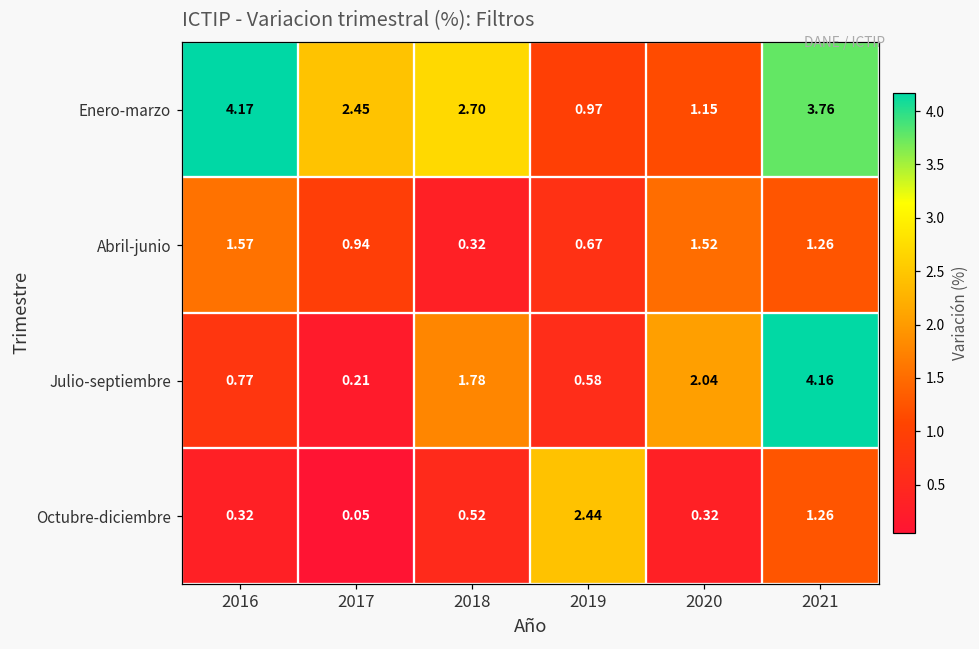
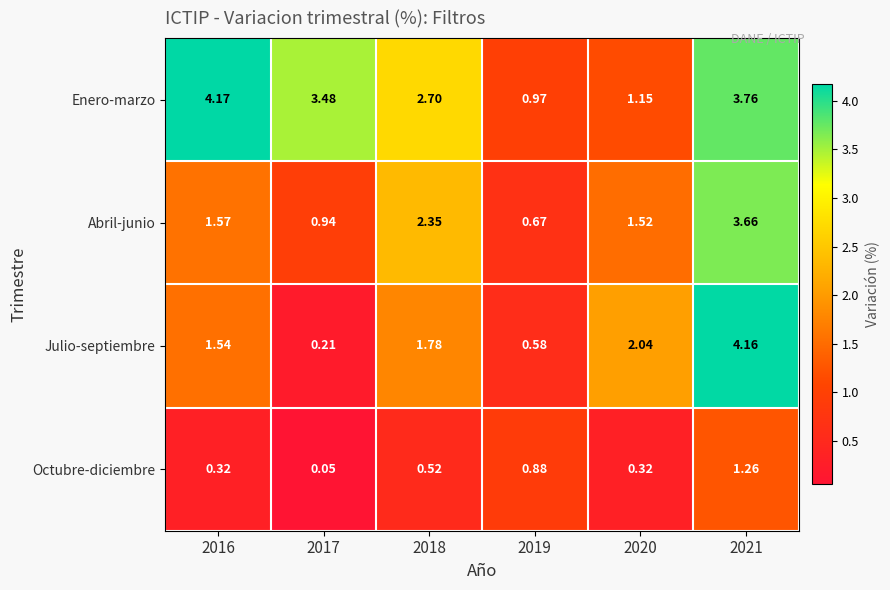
Enero-marzo, 2017: 2.45 -> 3.48
Abril-junio, 2018: 0.32 -> 2.35
Abril-junio, 2021: 1.26 -> 3.66
Julio-septiembre, 2016: 0.77 -> 1.54
Octubre-diciembre, 2019: 2.44 -> 0.88
